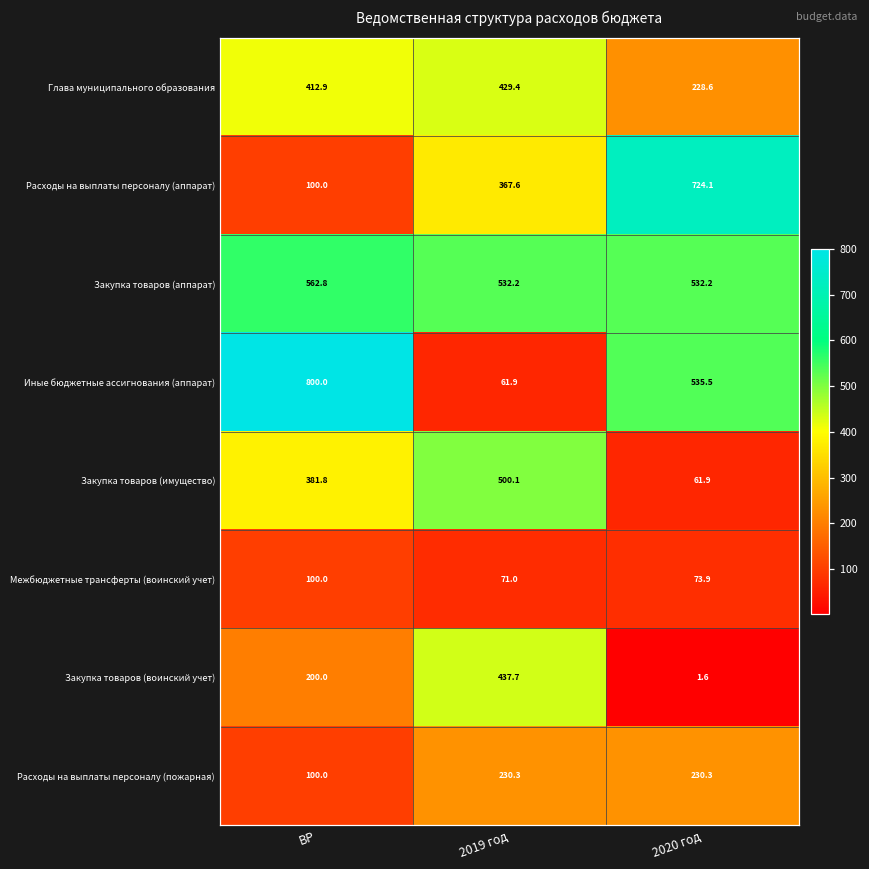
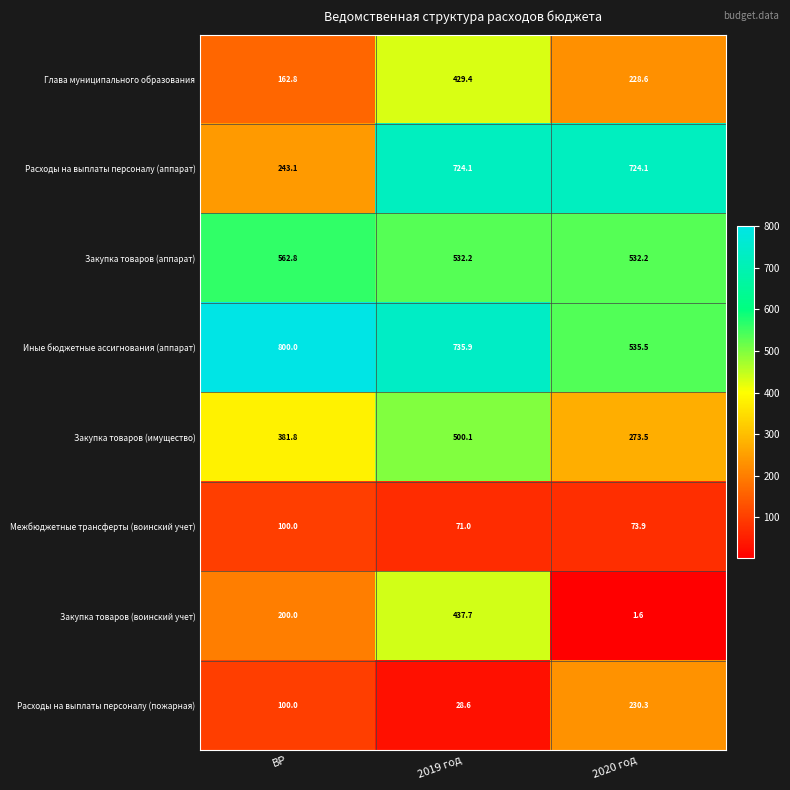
Глава муниципального образования, ВР: 412.9 -> 162.8
Расходы на выплаты персоналу (аппарат), ВР: 100.0 -> 243.1
Расходы на выплаты персоналу (аппарат), 2019 год: 367.6 -> 724.1
Иные бюджетные ассигнования (аппарат), 2019 год: 61.9 -> 735.9
Закупка товаров (имущество), 2020 год: 61.9 -> 273.5
Расходы на выплаты персоналу (пожарная), 2019 год: 230.3 -> 28.6
